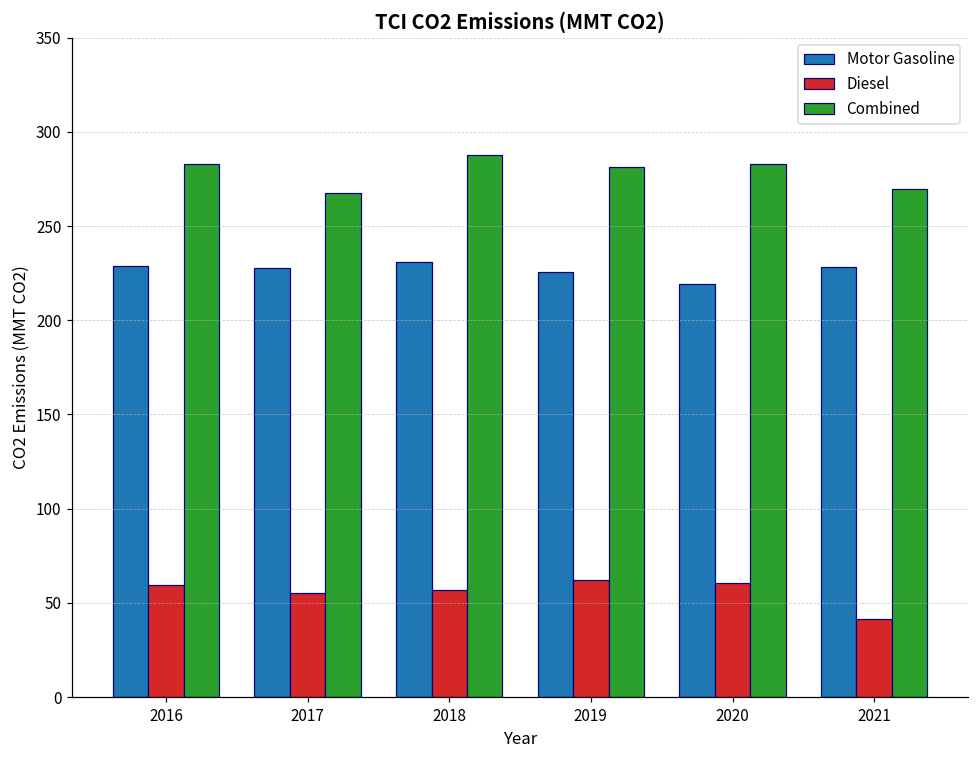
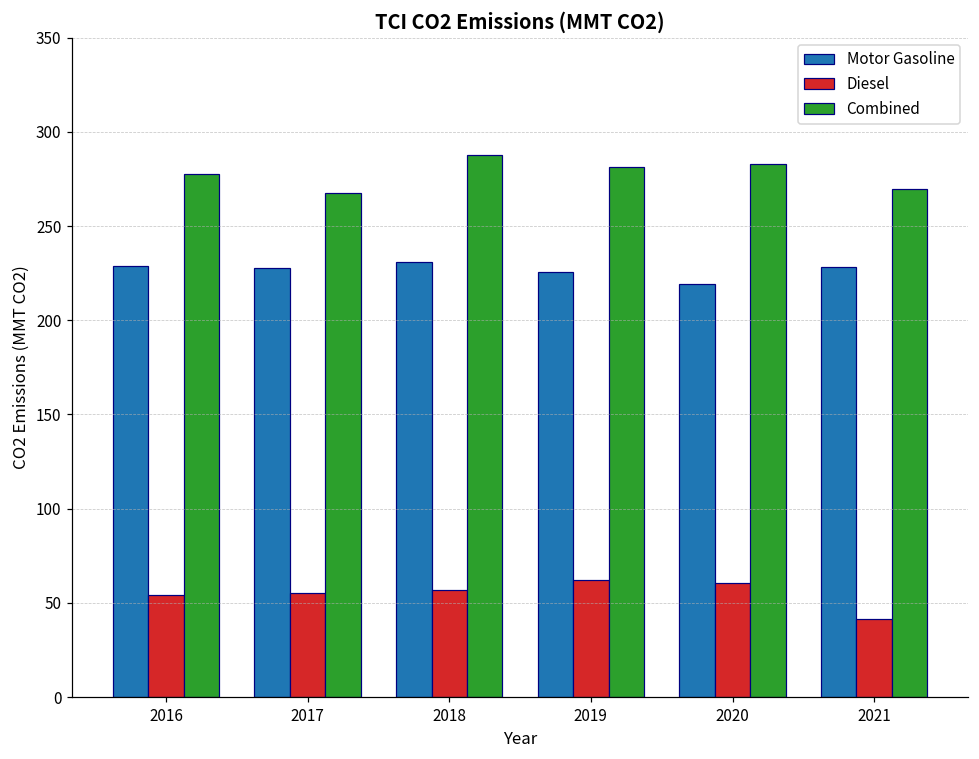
Diesel, 2016: 59 -> 54
Combined, 2016: 283 -> 277
